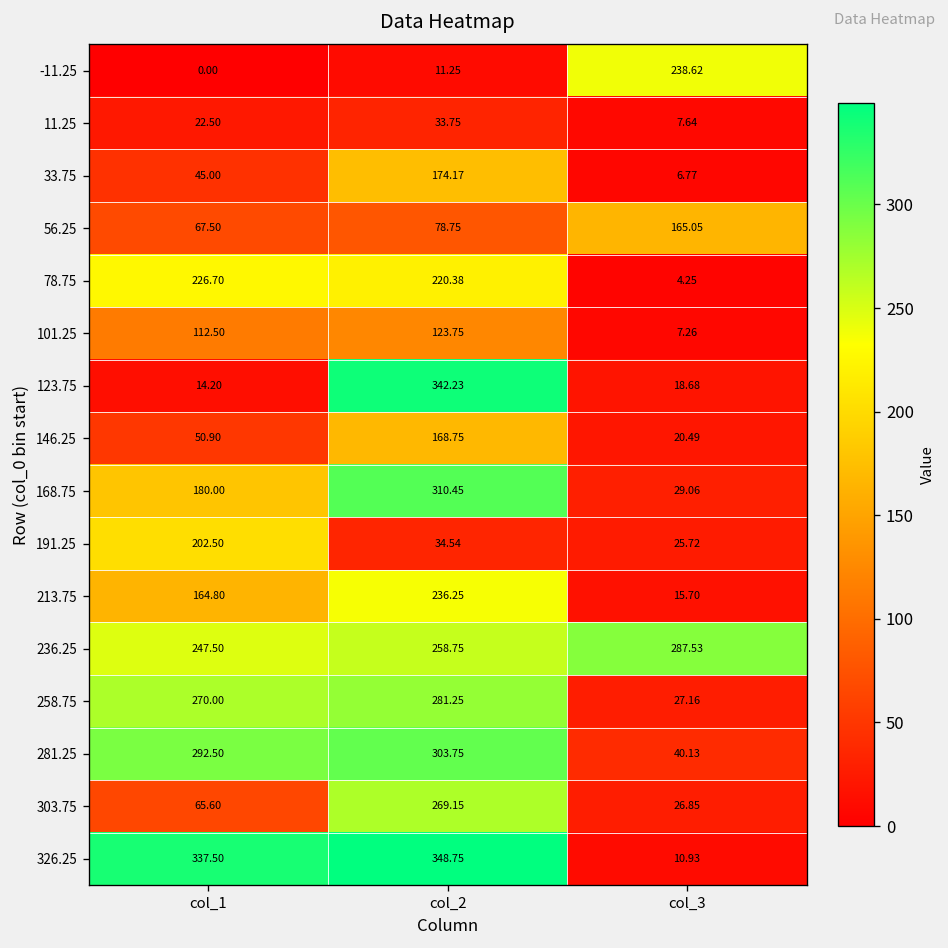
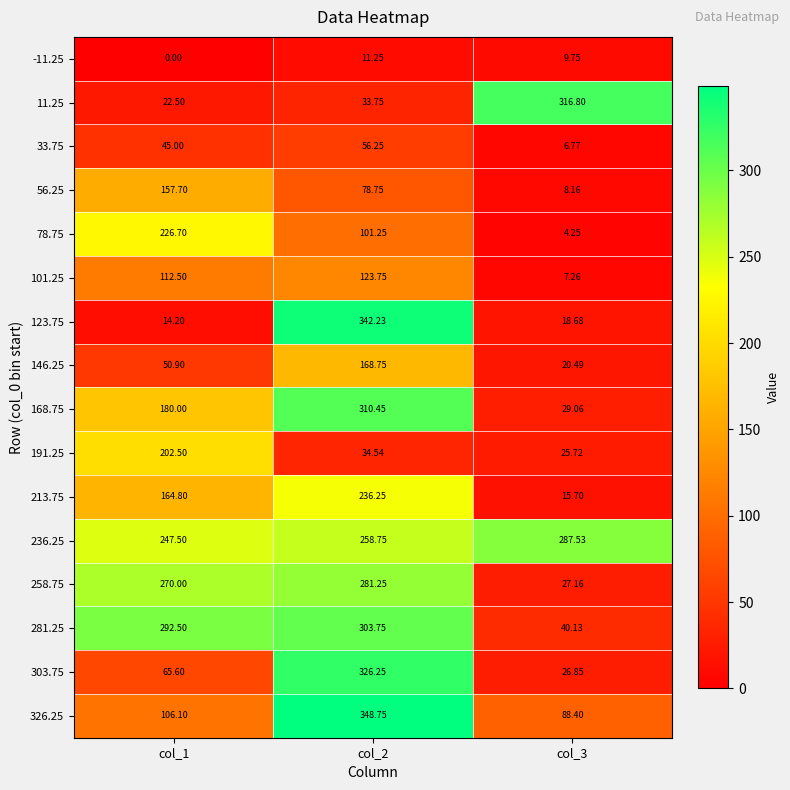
-11.25, col_3: 238.62 -> 9.75
11.25, col_3: 7.64 -> 316.80
33.75, col_2: 174.17 -> 56.25
56.25, col_1: 67.50 -> 157.70
56.25, col_3: 165.05 -> 8.16
78.75, col_2: 220.38 -> 101.25
303.75, col_2: 269.15 -> 326.25
326.25, col_1: 337.50 -> 106.10
326.25, col_3: 10.93 -> 88.40
